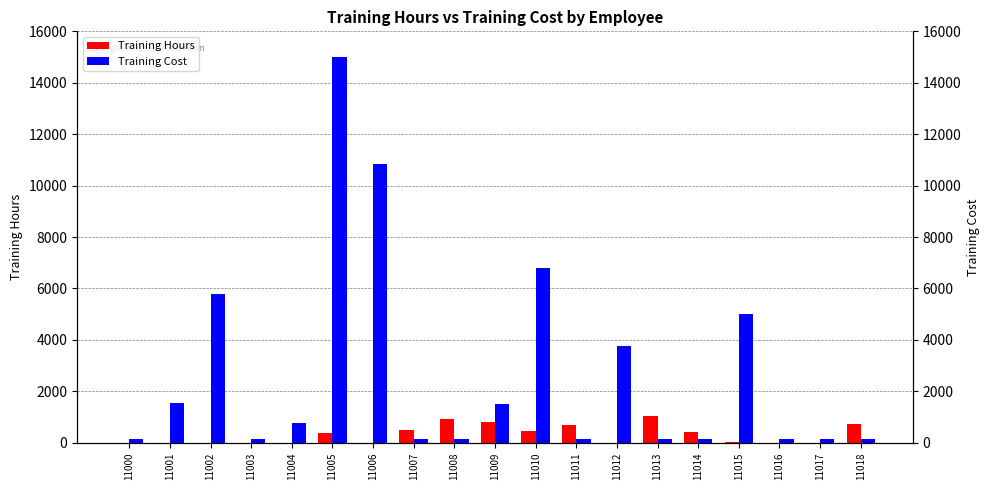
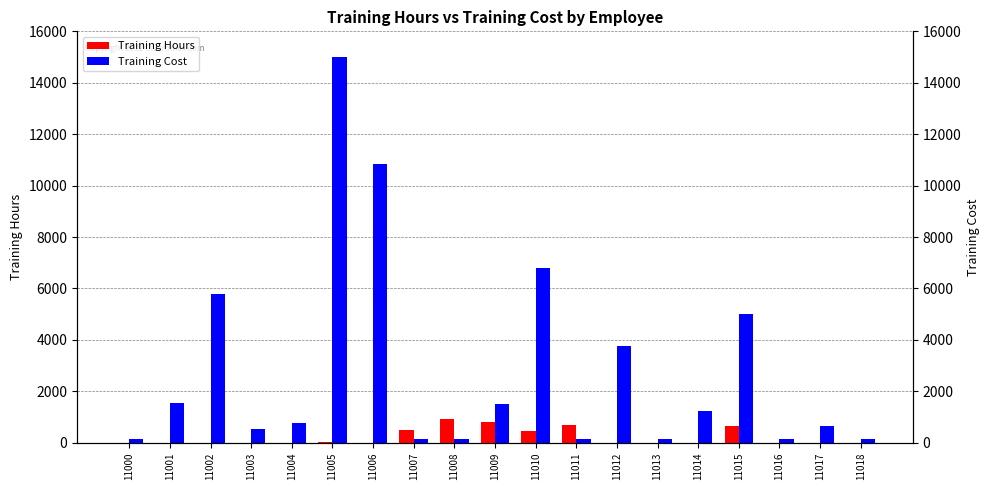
Training Cost, 11003: 200 -> 500
Training Hours, 11005: 400 -> 0
Training Hours, 11013: 1000 -> 0
Training Hours, 11014: 400 -> 0
Training Cost, 11014: 200 -> 1200
Training Hours, 11015: 0 -> 700
Training Cost, 11017: 200 -> 600
Training Hours, 11018: 700 -> 0
